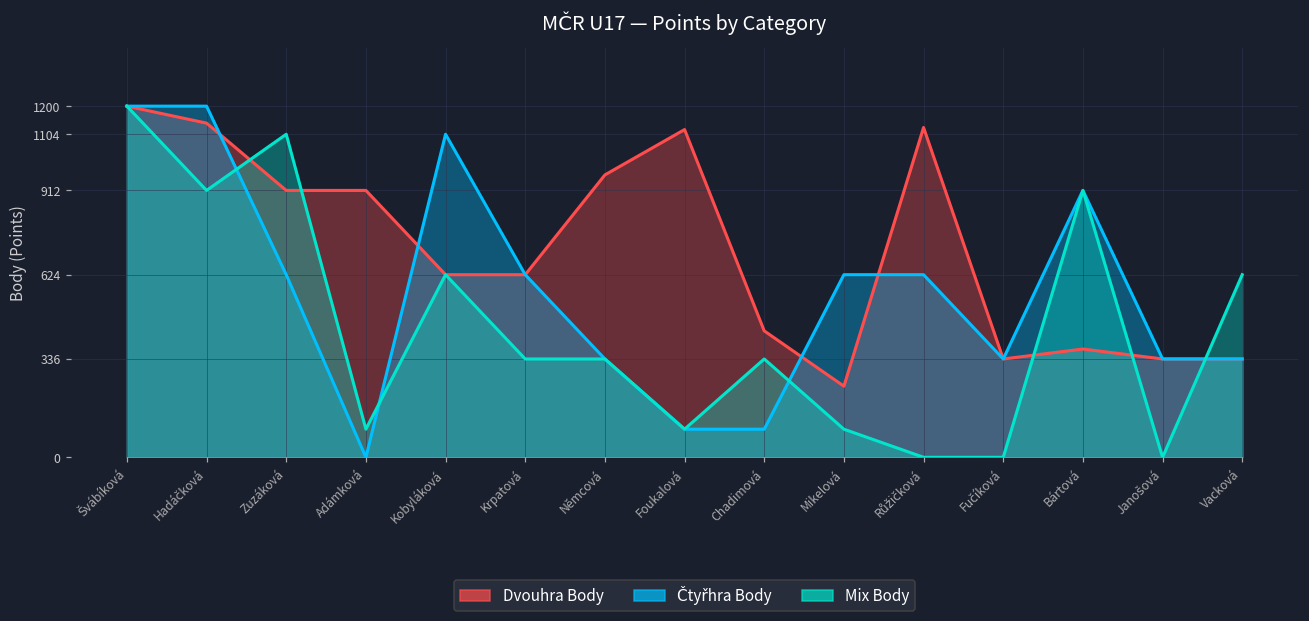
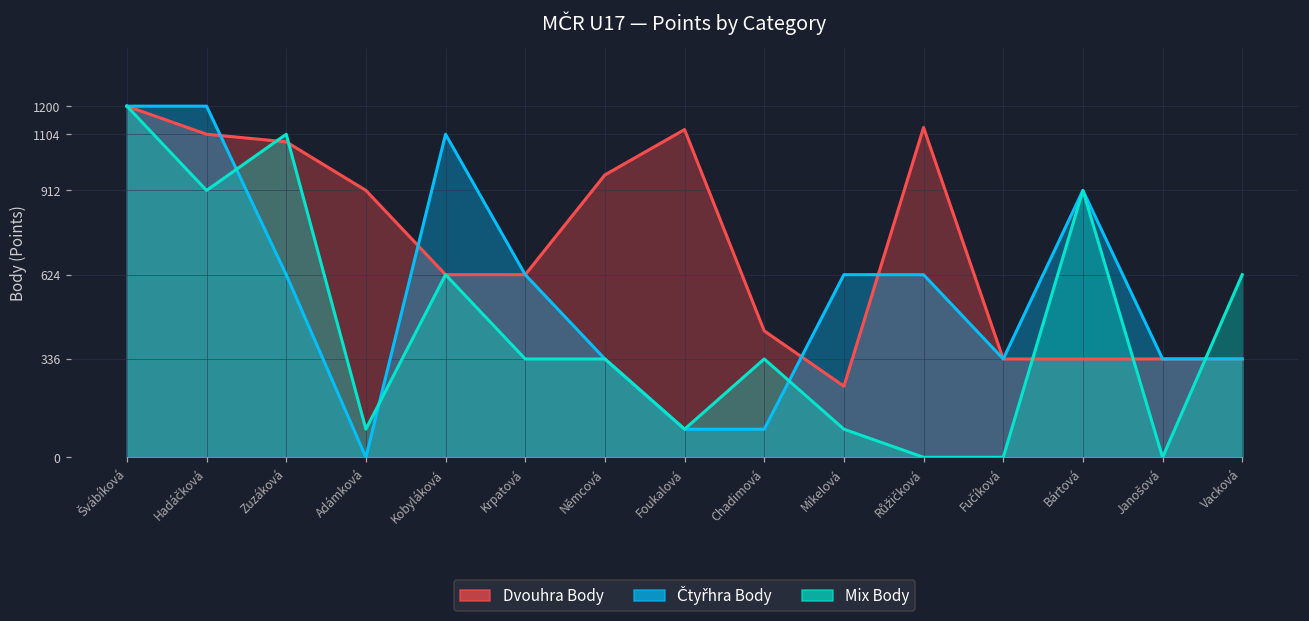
Dvouhra Body, Hadáčková: 1140 -> 1100
Dvouhra Body, Zuzáková: 910 -> 1080
Dvouhra Body, Bártová: 370 -> 340
